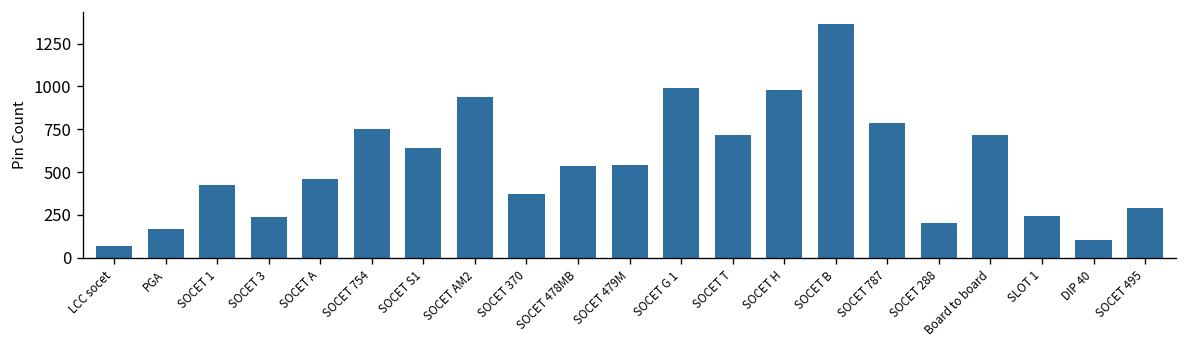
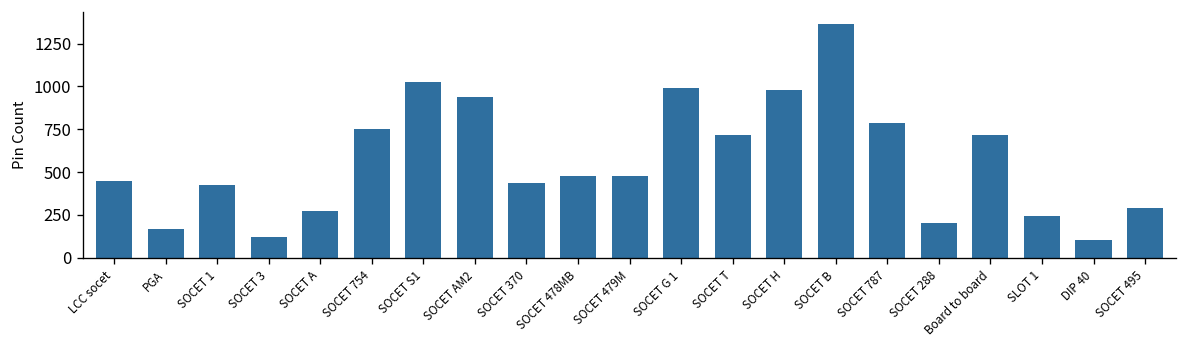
LCC socet: 70 -> 450
SOCET 3: 240 -> 120
SOCET A: 460 -> 270
SOCET S1: 640 -> 1030
SOCET 370: 370 -> 440
SOCET 478MB: 540 -> 480
SOCET 479M: 540 -> 480
